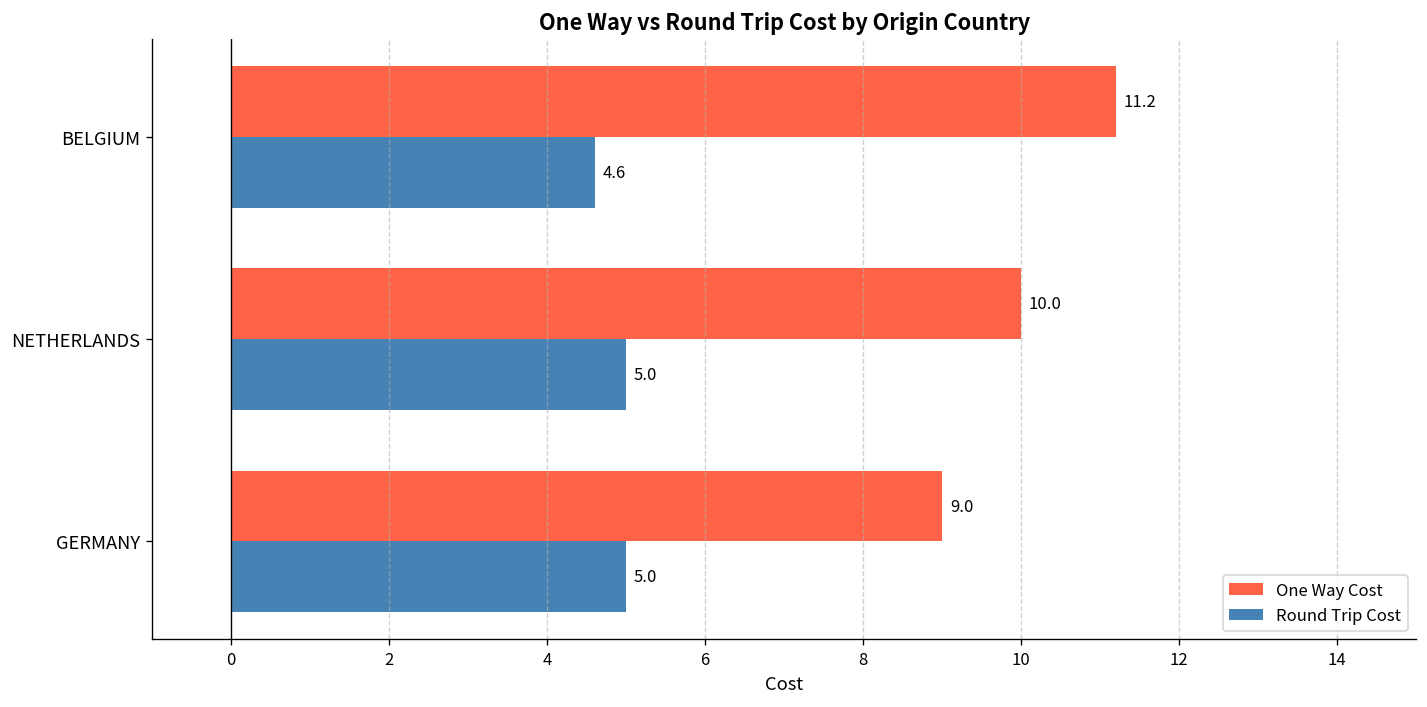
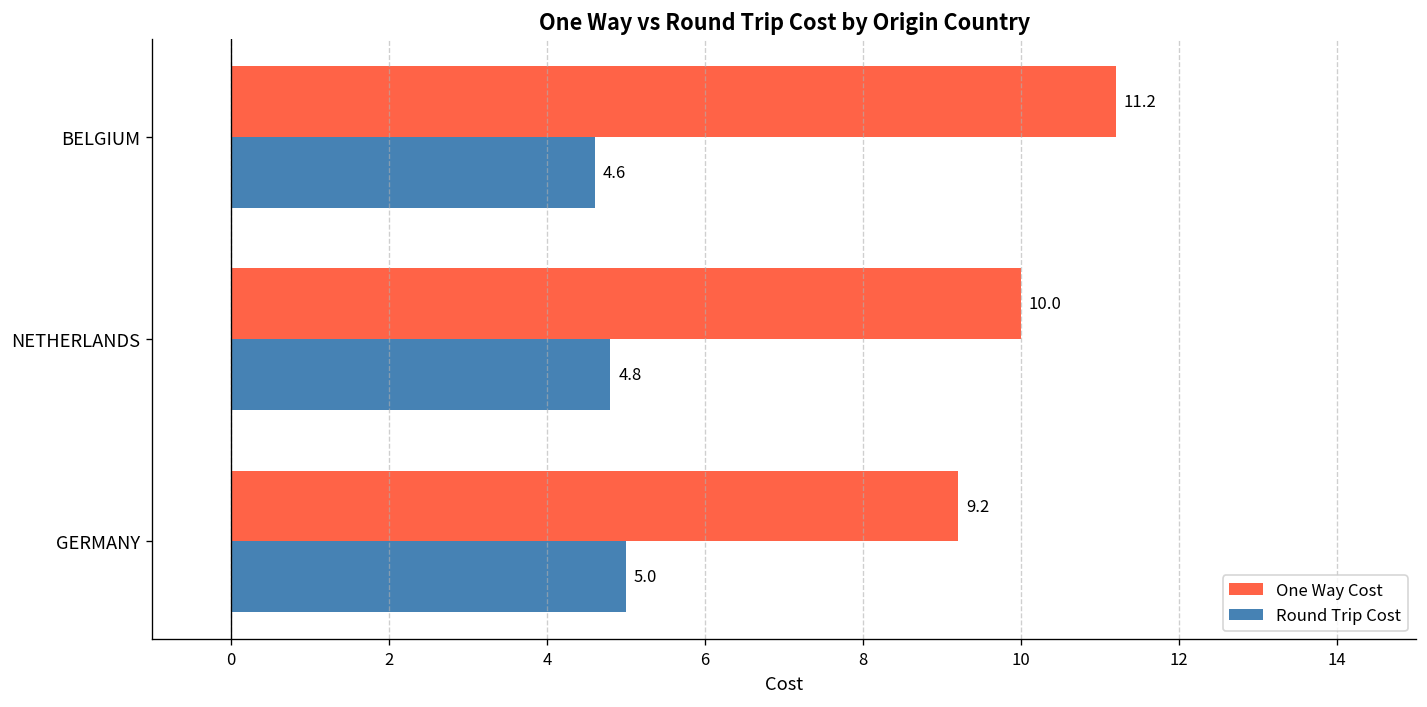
Round Trip Cost, NETHERLANDS: 5.0 -> 4.8
One Way Cost, GERMANY: 9.0 -> 9.2
